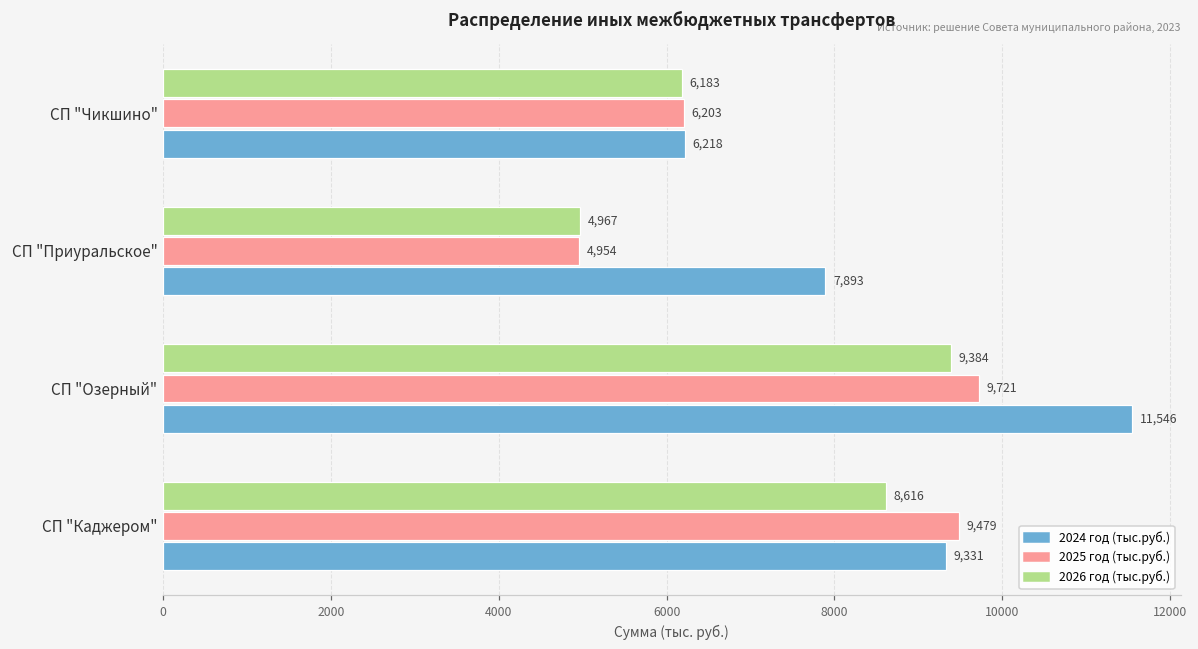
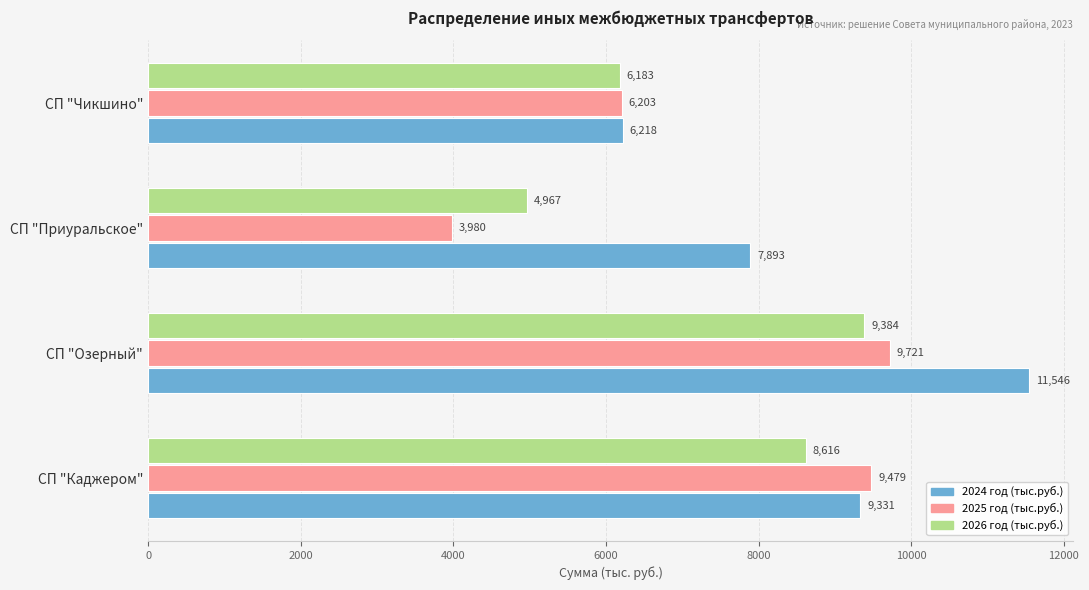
2025 год (тыс.руб.), СП "Приуральское": 4,954 -> 3,980
